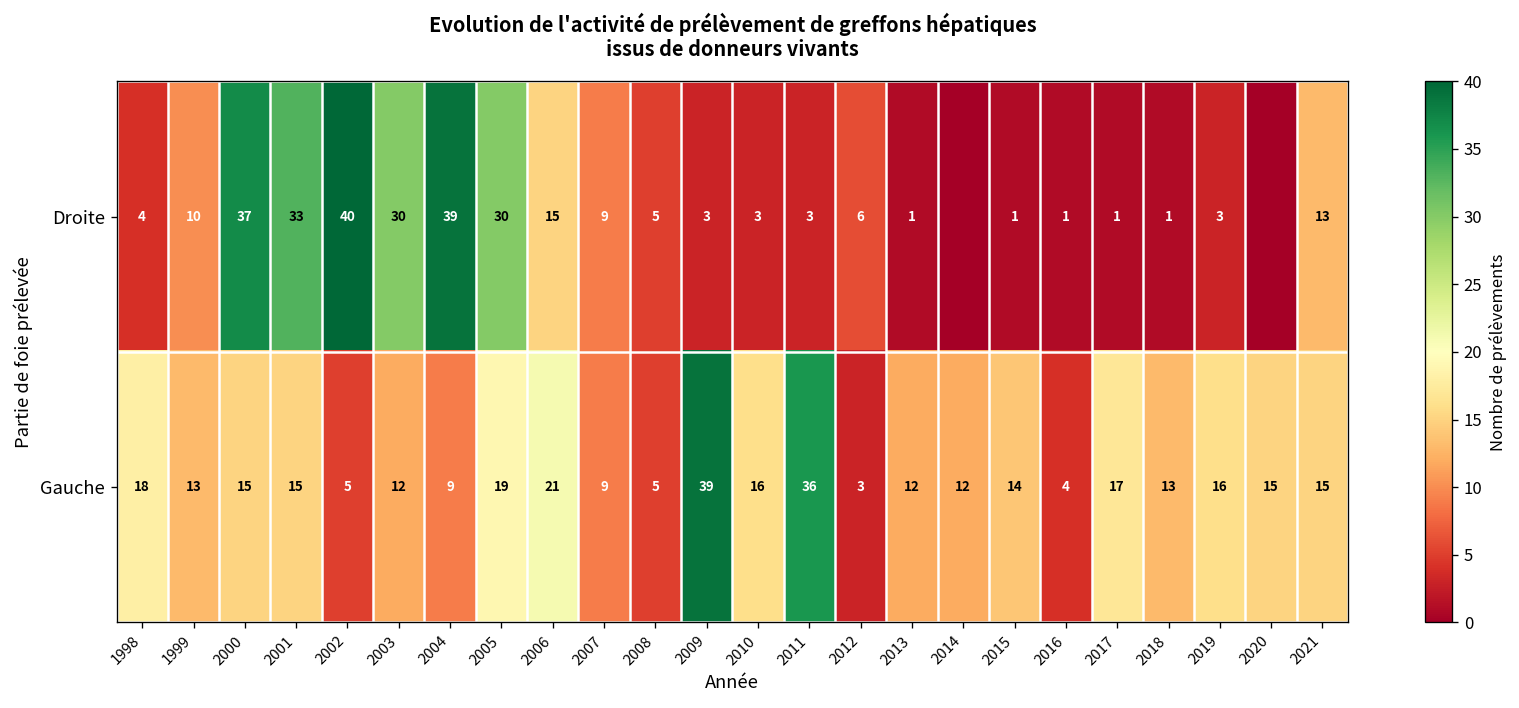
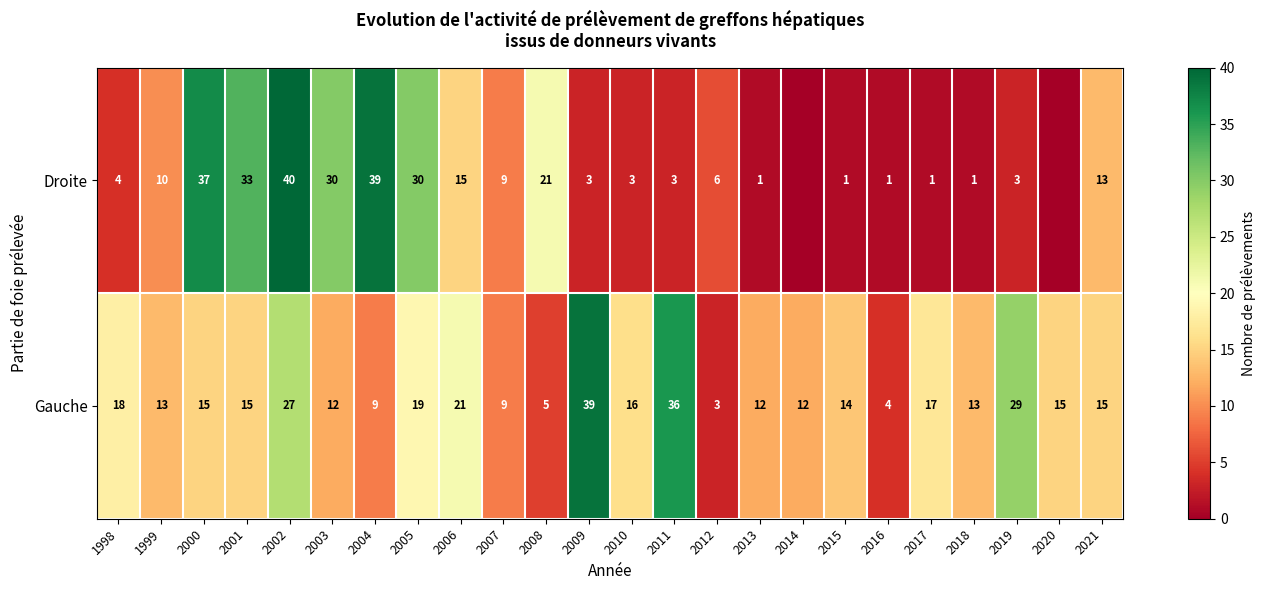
Droite, 2008: 5 -> 21
Gauche, 2002: 5 -> 27
Gauche, 2019: 16 -> 29
